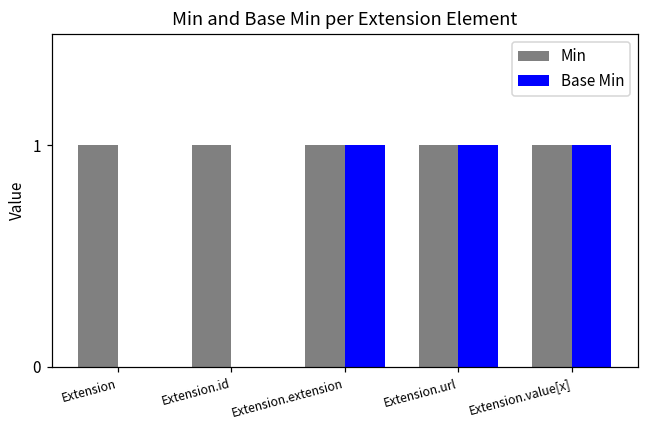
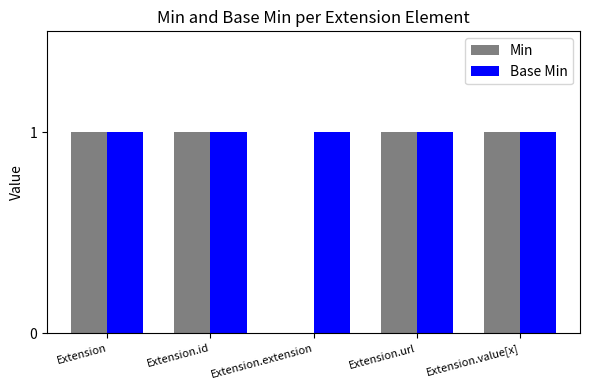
Base Min, Extension: 0 -> 1
Base Min, Extension.id: 0 -> 1
Min, Extension.extension: 1 -> 0
